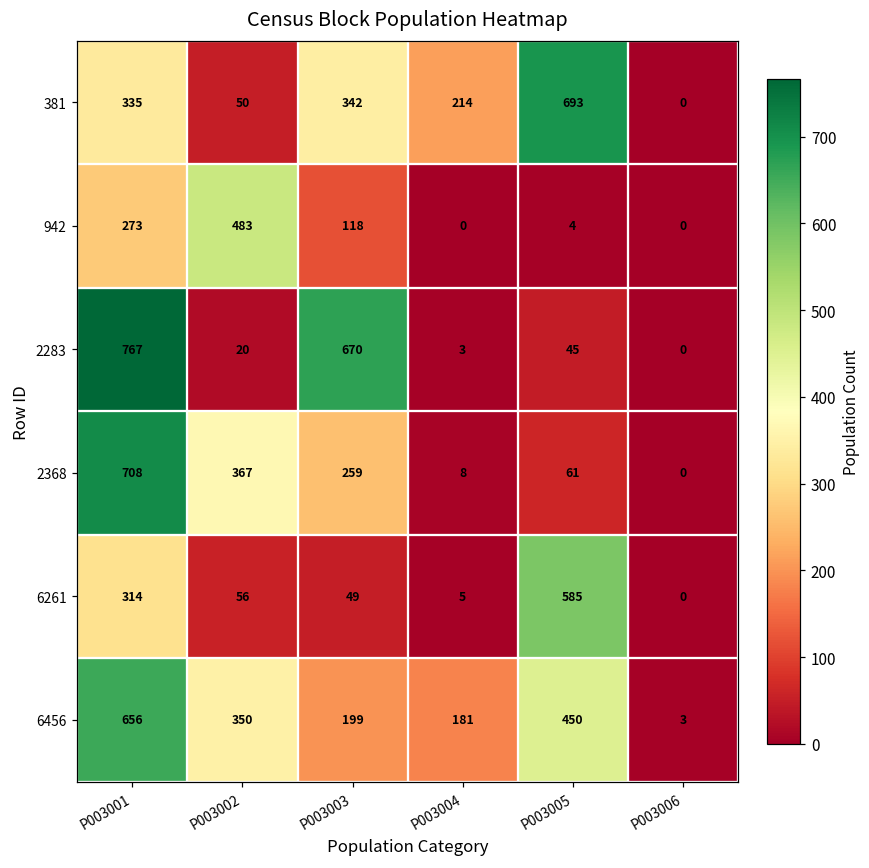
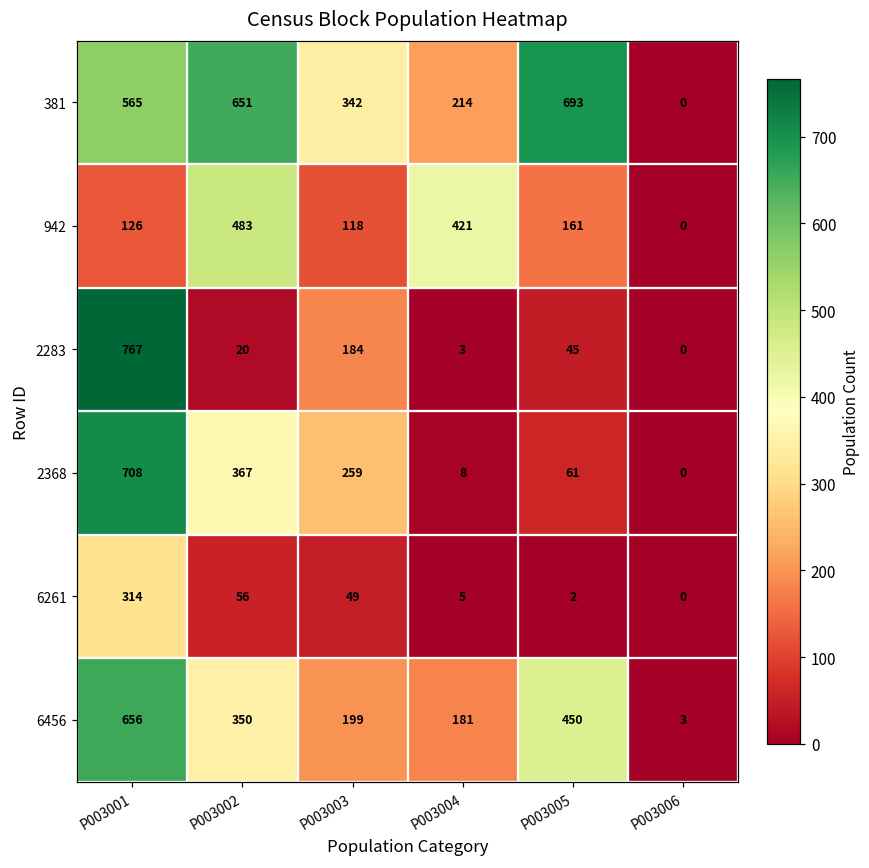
381, P003001: 335 -> 565
381, P003002: 50 -> 651
942, P003001: 273 -> 126
942, P003004: 0 -> 421
942, P003005: 4 -> 161
2283, P003003: 670 -> 184
6261, P003005: 585 -> 2
